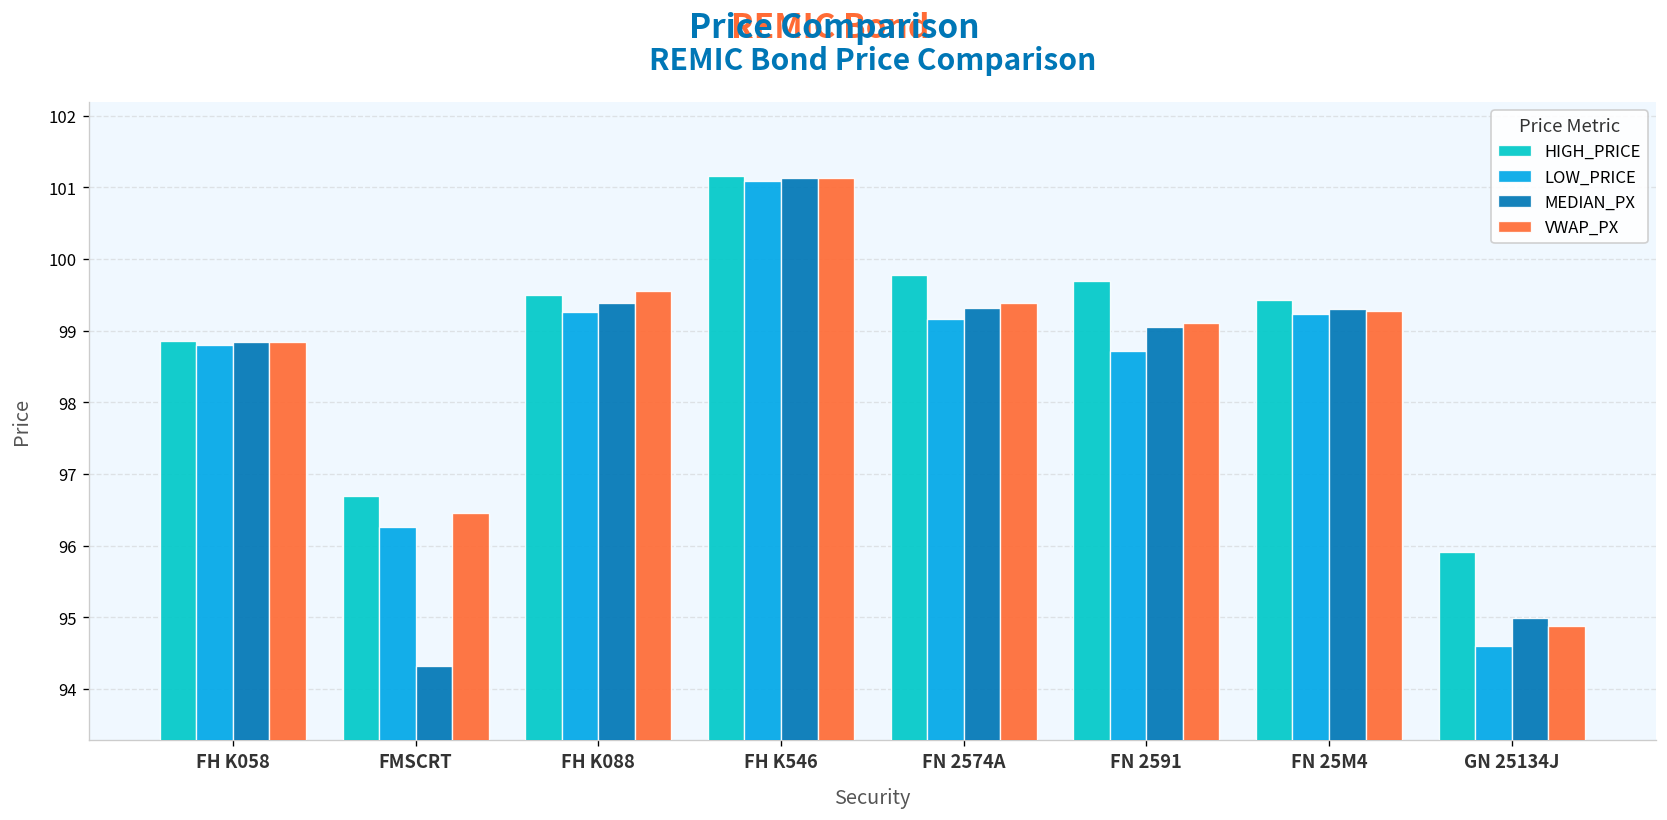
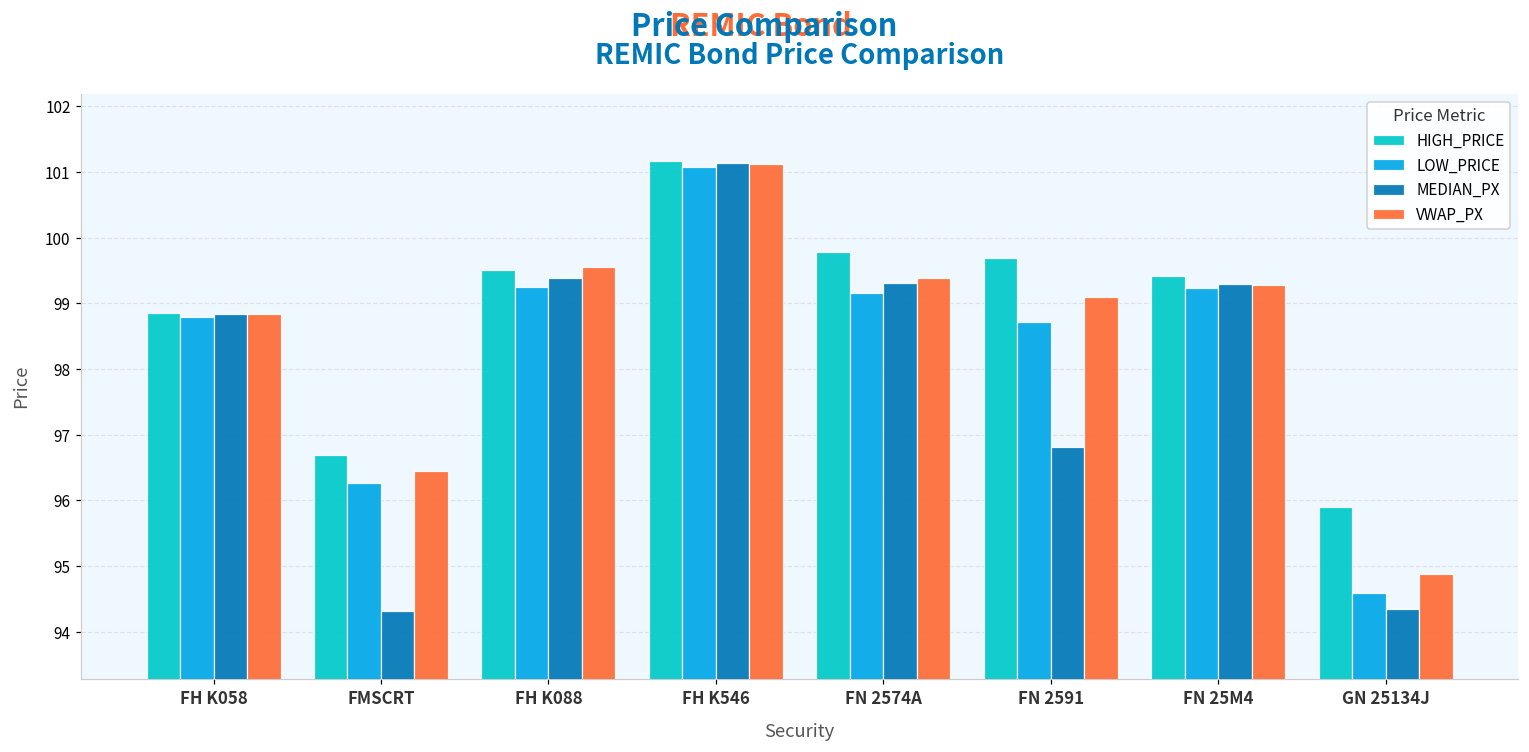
MEDIAN_PX, FN 2591: 99.1 -> 96.8
MEDIAN_PX, GN 25134J: 95.0 -> 94.3
